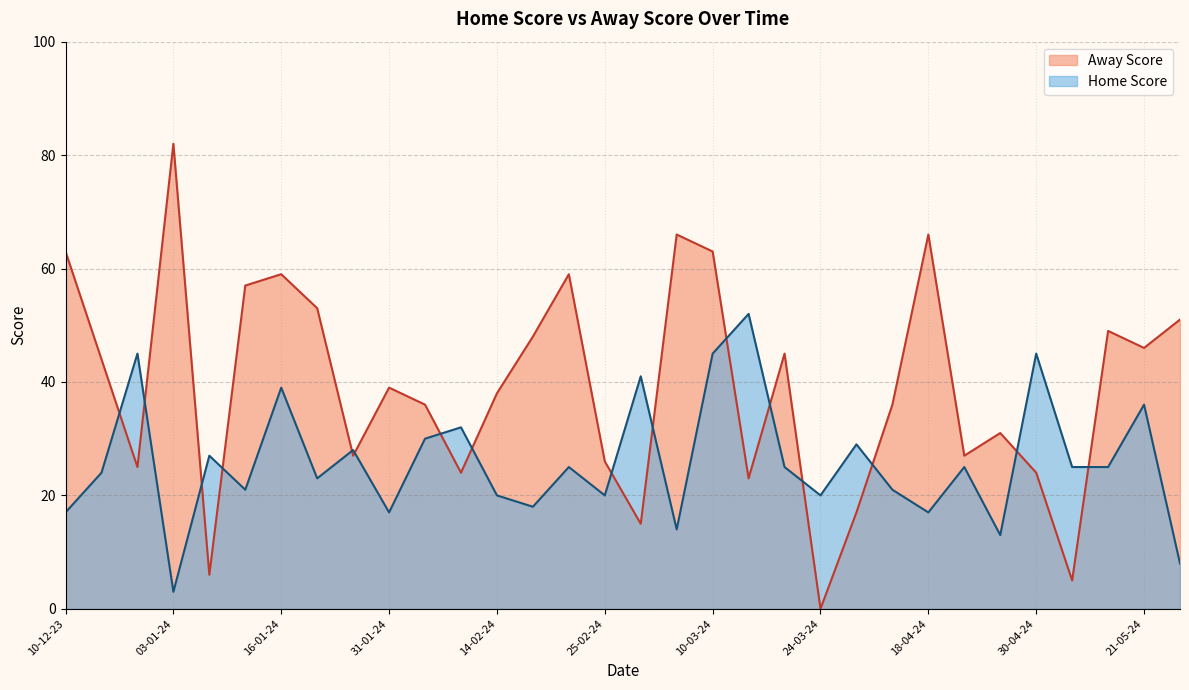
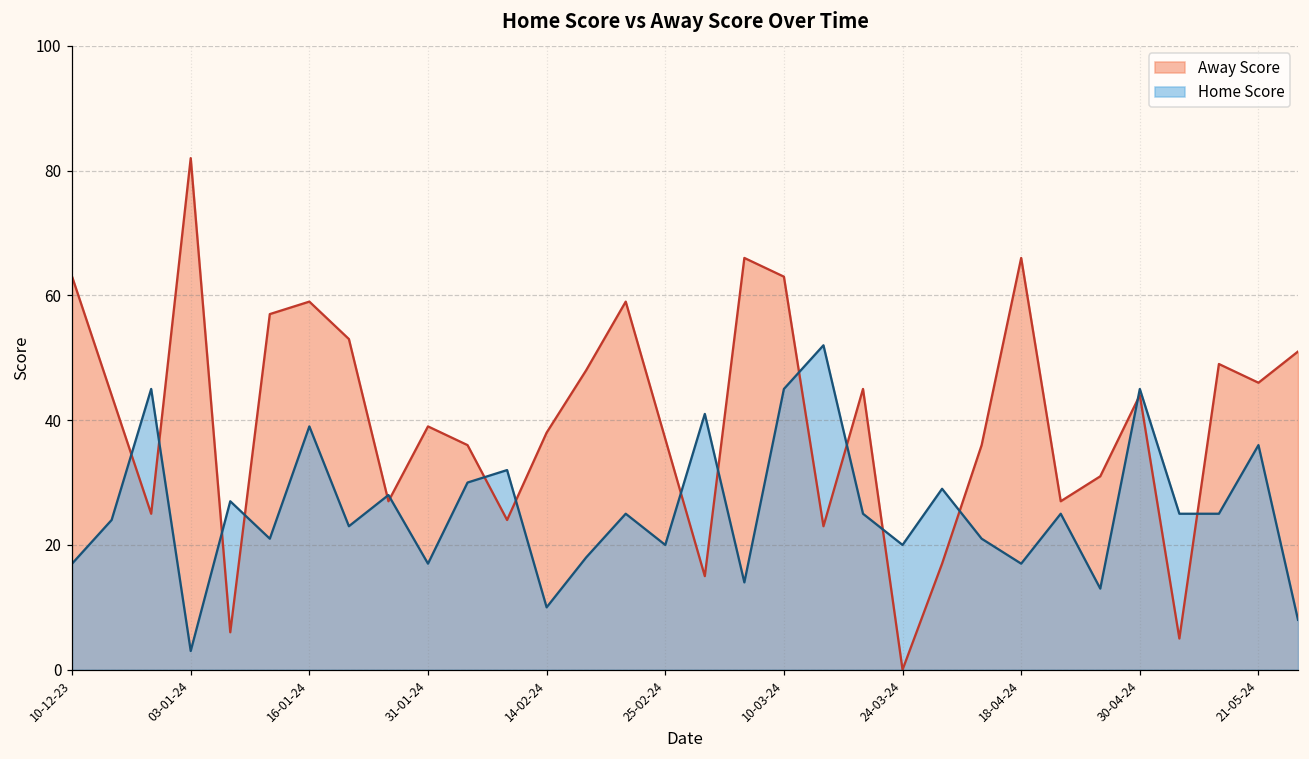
Home Score, 14-02-24: 20 -> 10
Away Score, 25-02-24: 26 -> 37
Away Score, 30-04-24: 24 -> 44
